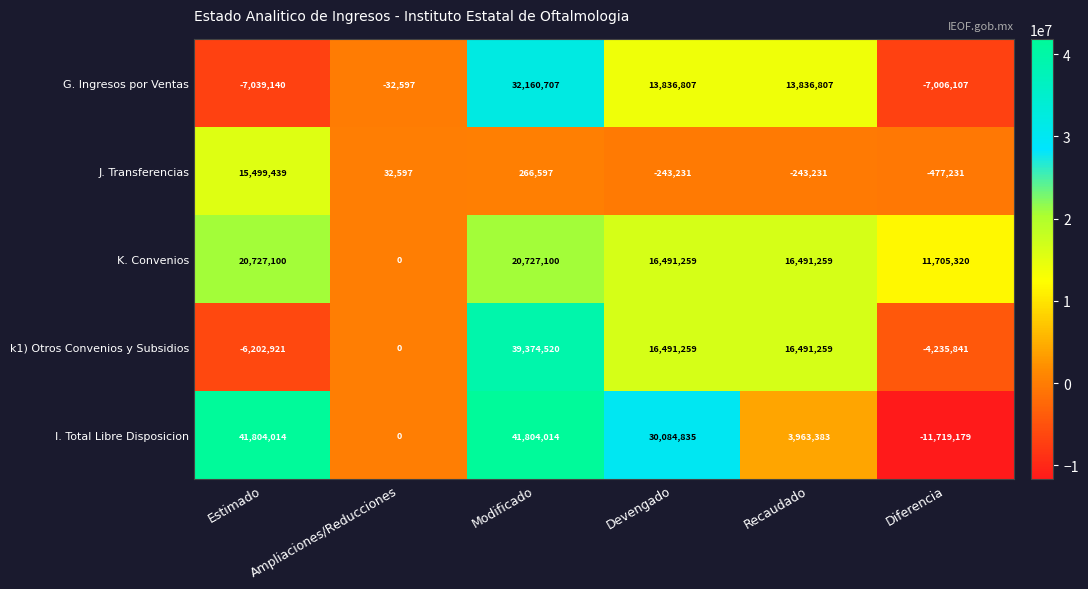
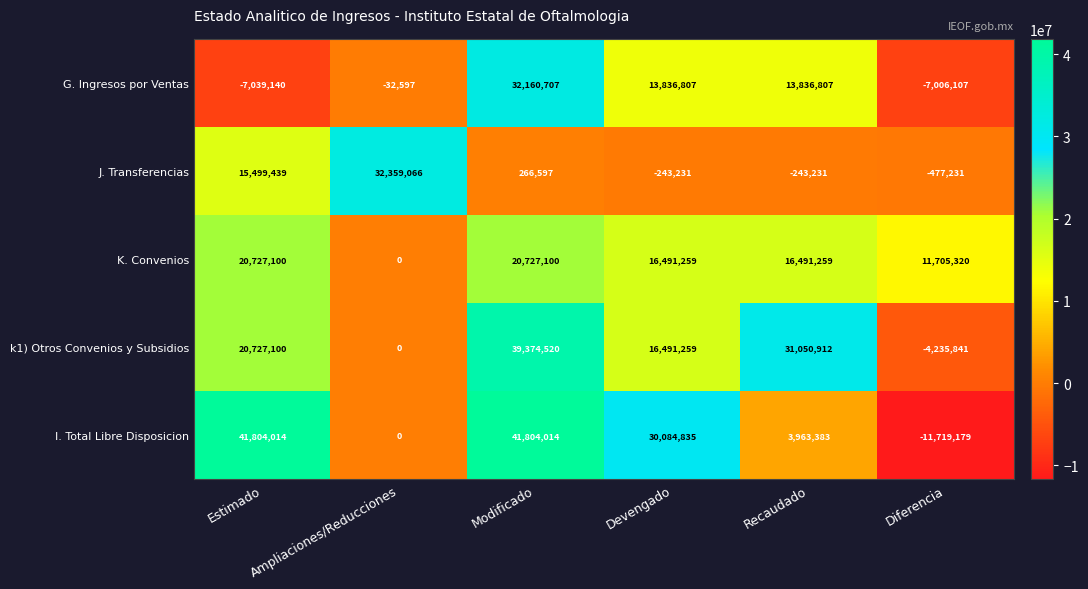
J. Transferencias, Ampliaciones/Reducciones: 32,597 -> 32,359,066
k1) Otros Convenios y Subsidios, Estimado: -6,202,921 -> 20,727,100
k1) Otros Convenios y Subsidios, Recaudado: 16,491,259 -> 31,050,912
